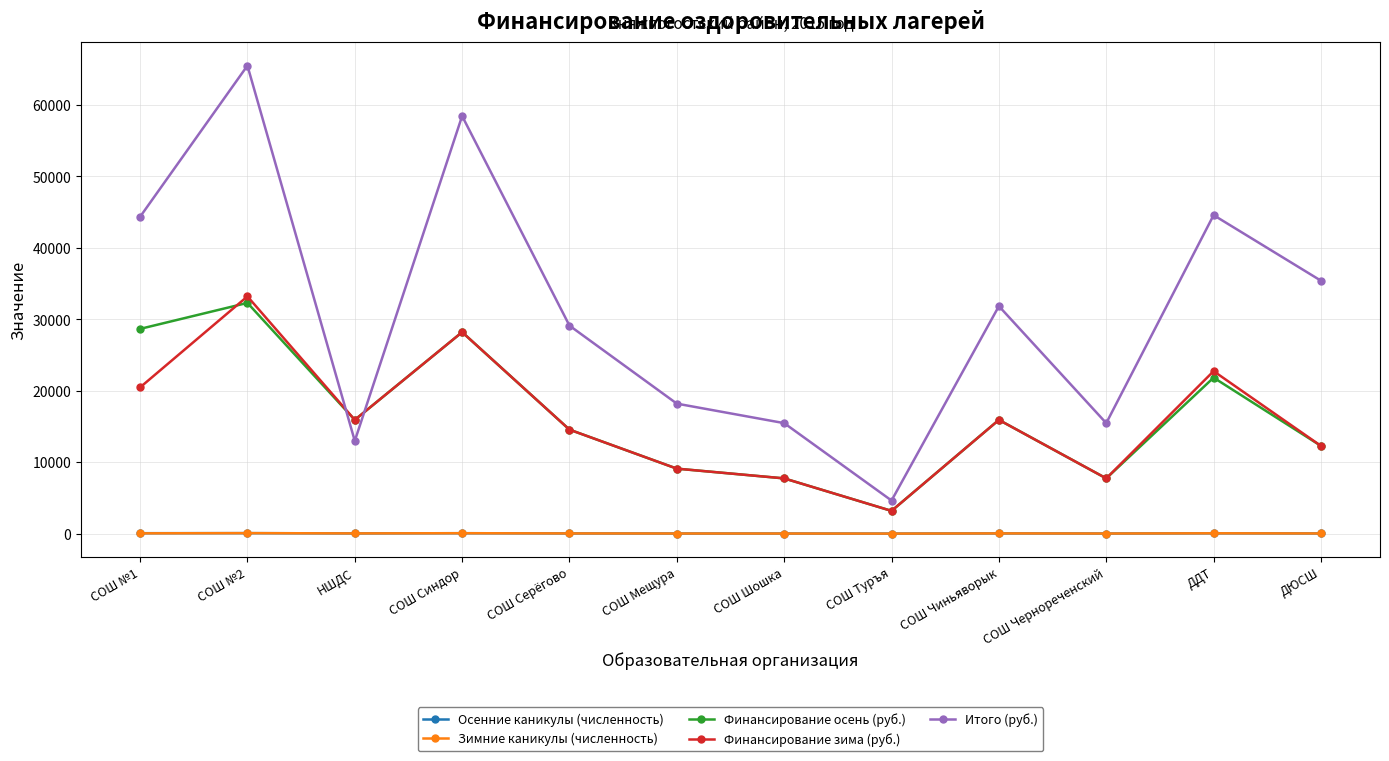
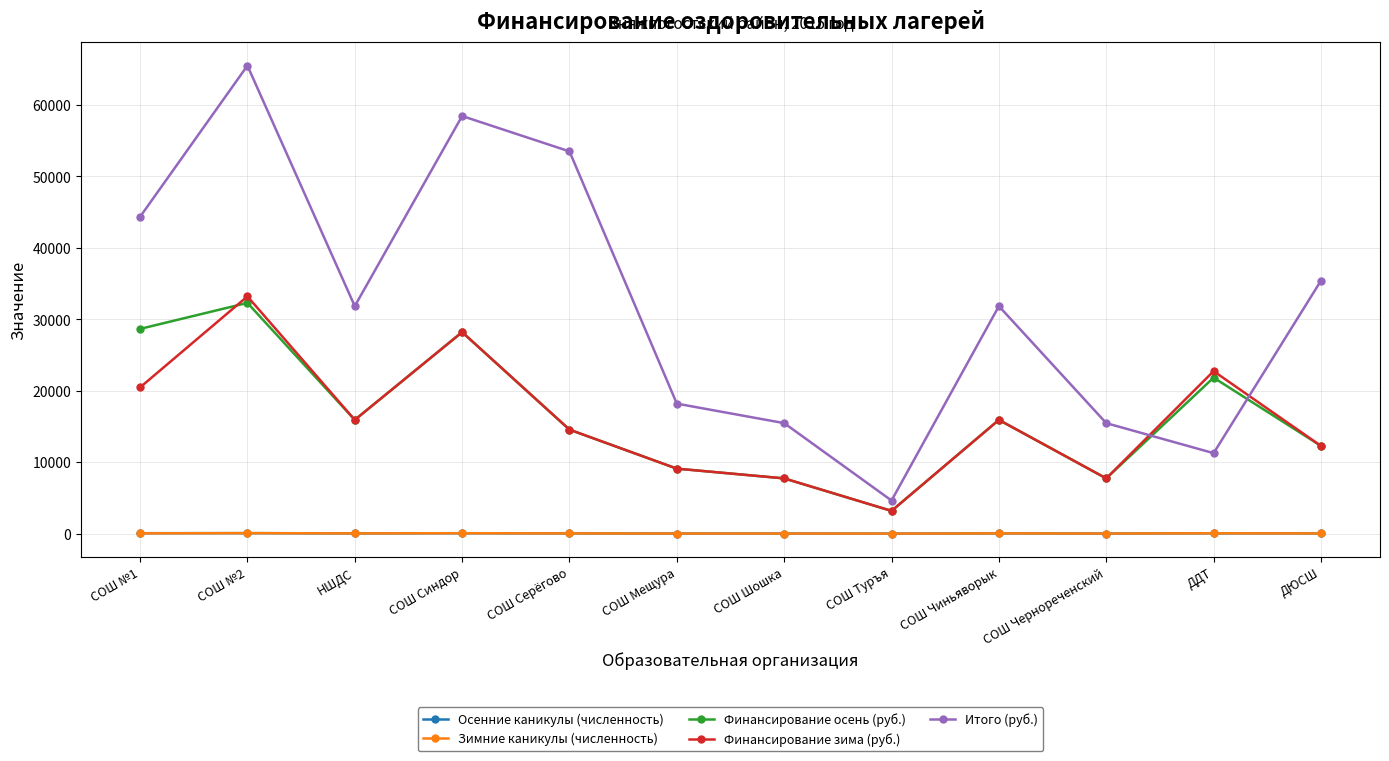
Итого (руб.), НШДС: 13000 -> 32000
Итого (руб.), СОШ Серёгово: 29000 -> 54000
Итого (руб.), ДДТ: 45000 -> 11000
